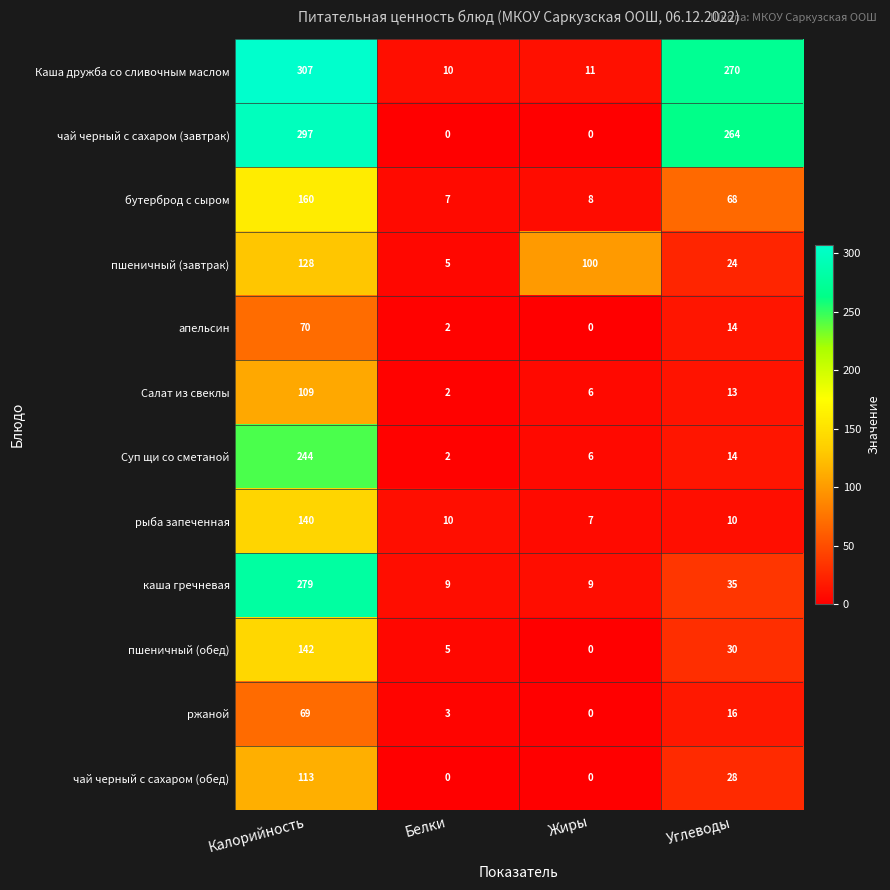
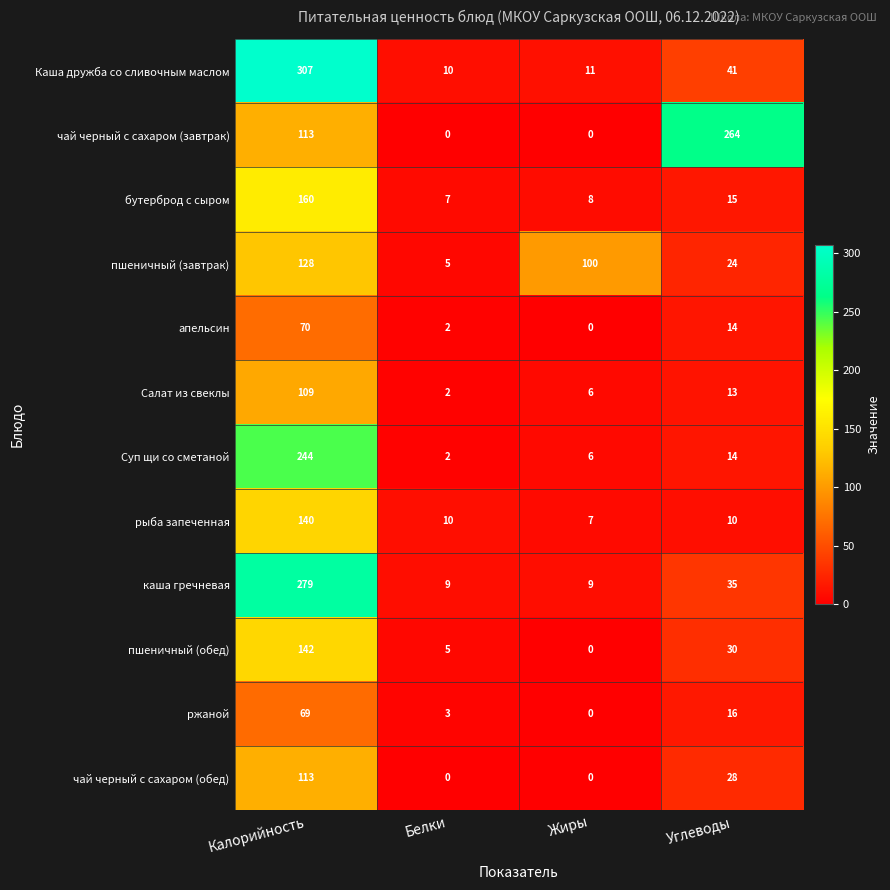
Каша дружба со сливочным маслом, Углеводы: 270 -> 41
чай черный с сахаром (завтрак), Калорийность: 297 -> 113
бутерброд с сыром, Углеводы: 68 -> 15
